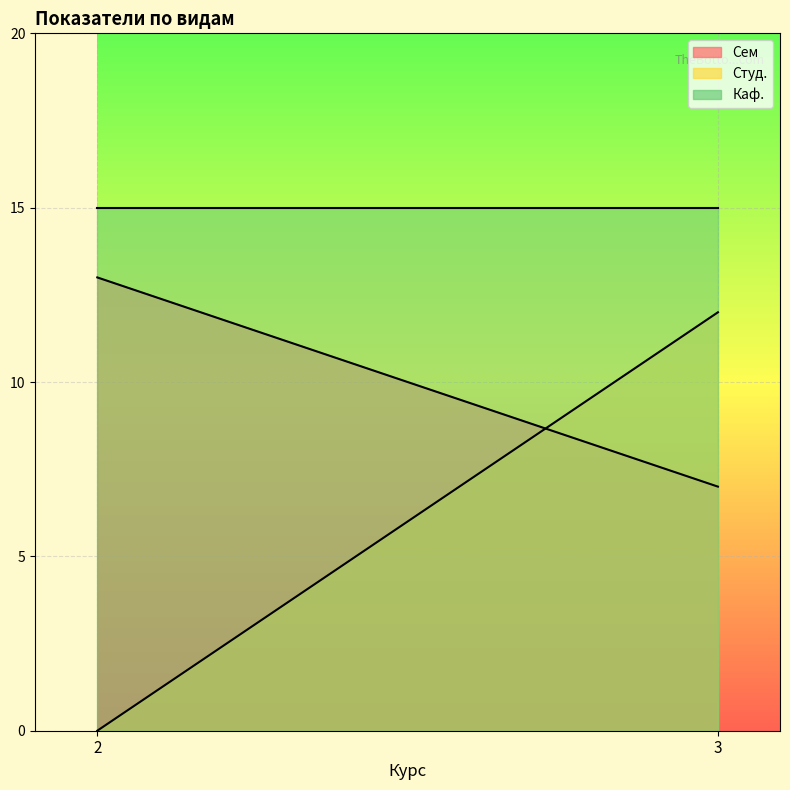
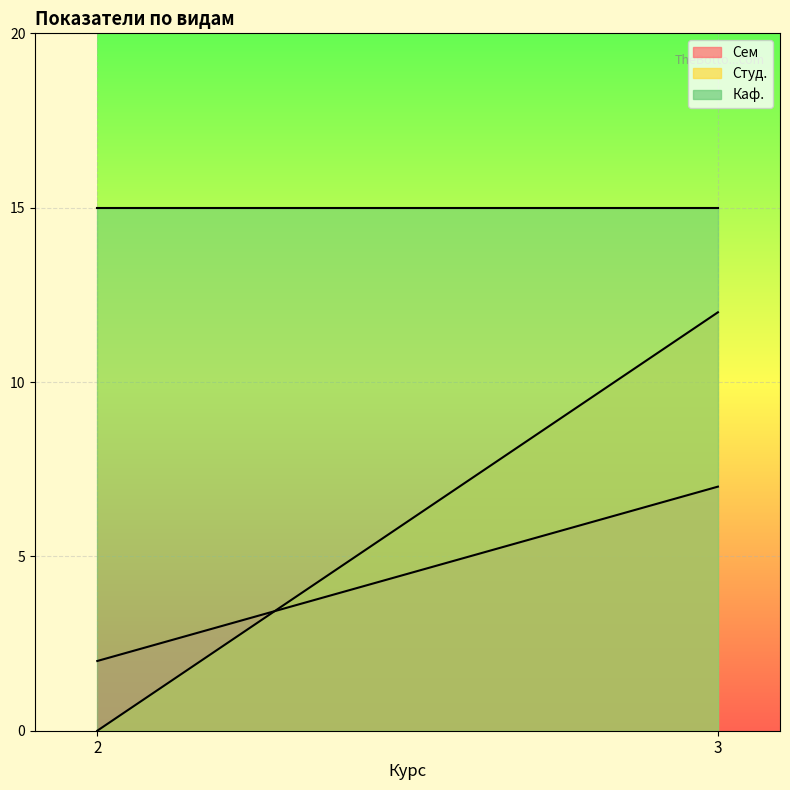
Сем, 2: 13 -> 2
